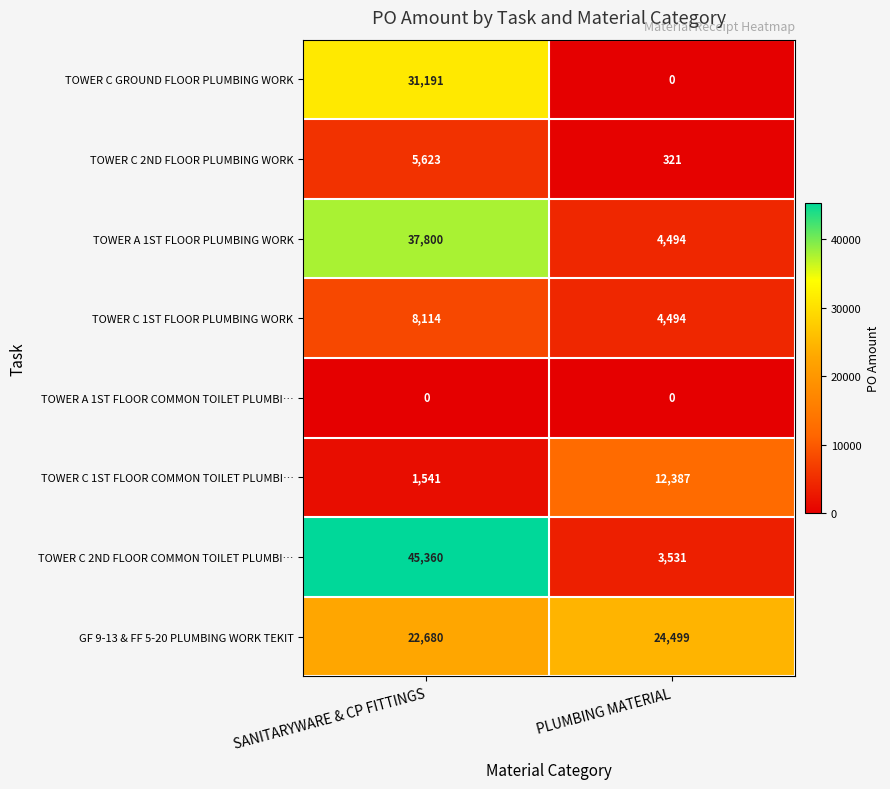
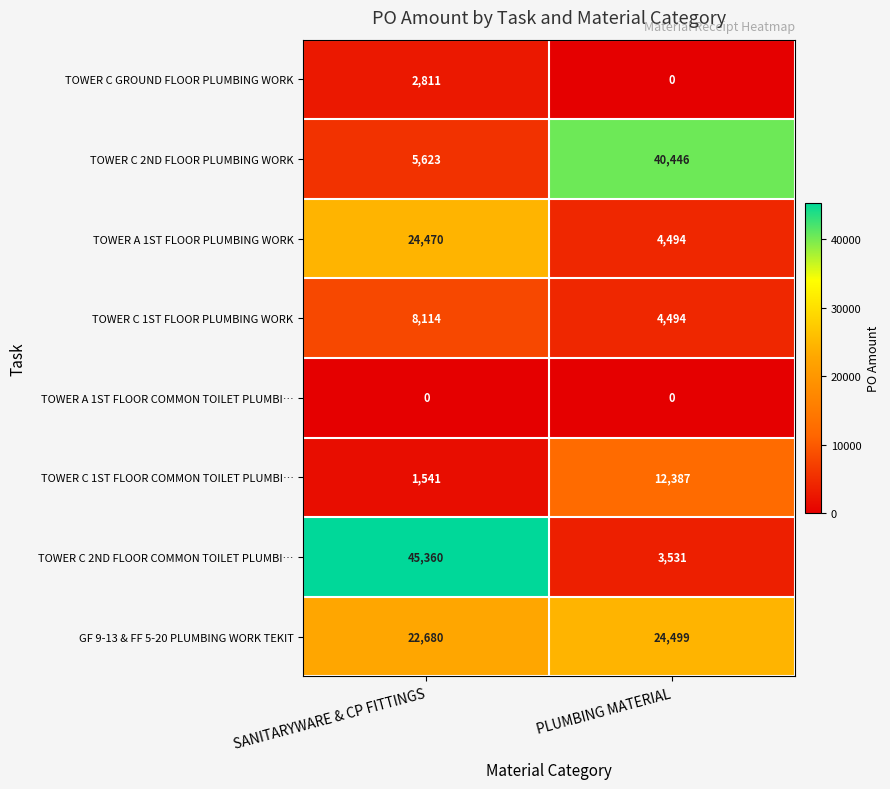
TOWER C GROUND FLOOR PLUMBING WORK, SANITARYWARE & CP FITTINGS: 31,191 -> 2,811
TOWER C 2ND FLOOR PLUMBING WORK, PLUMBING MATERIAL: 321 -> 40,446
TOWER A 1ST FLOOR PLUMBING WORK, SANITARYWARE & CP FITTINGS: 37,800 -> 24,470
